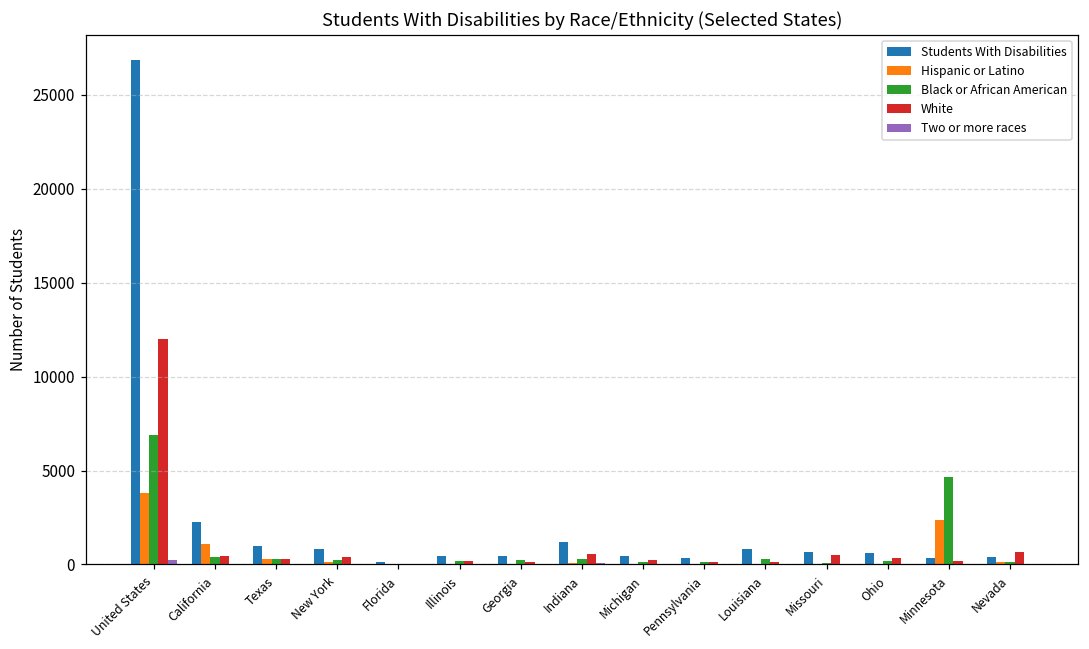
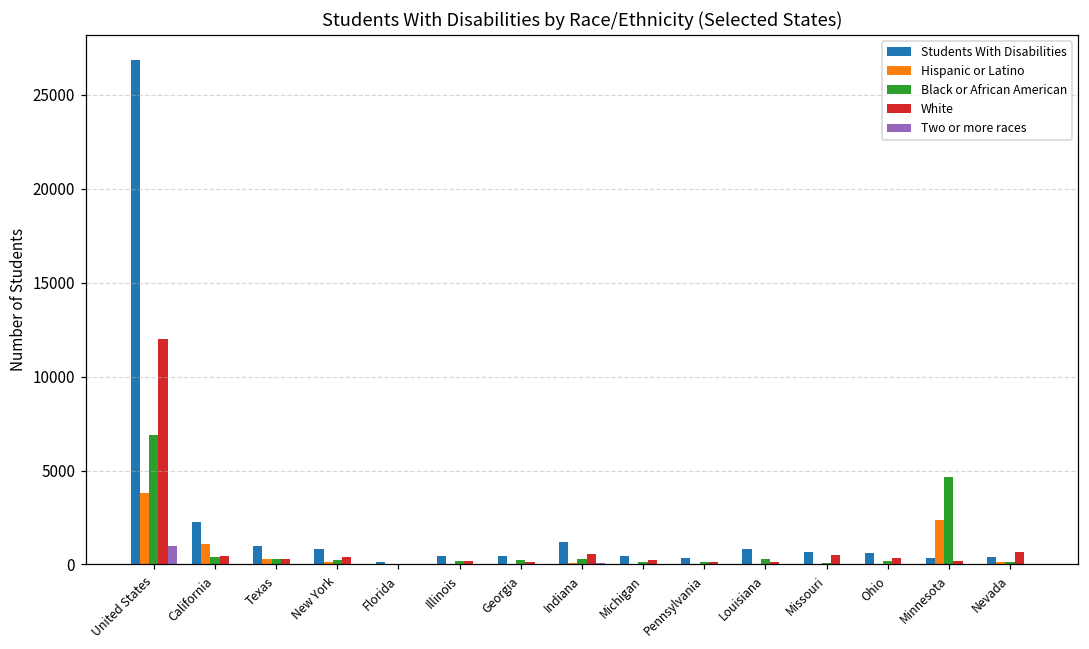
Two or more races, United States: 300 -> 1000
